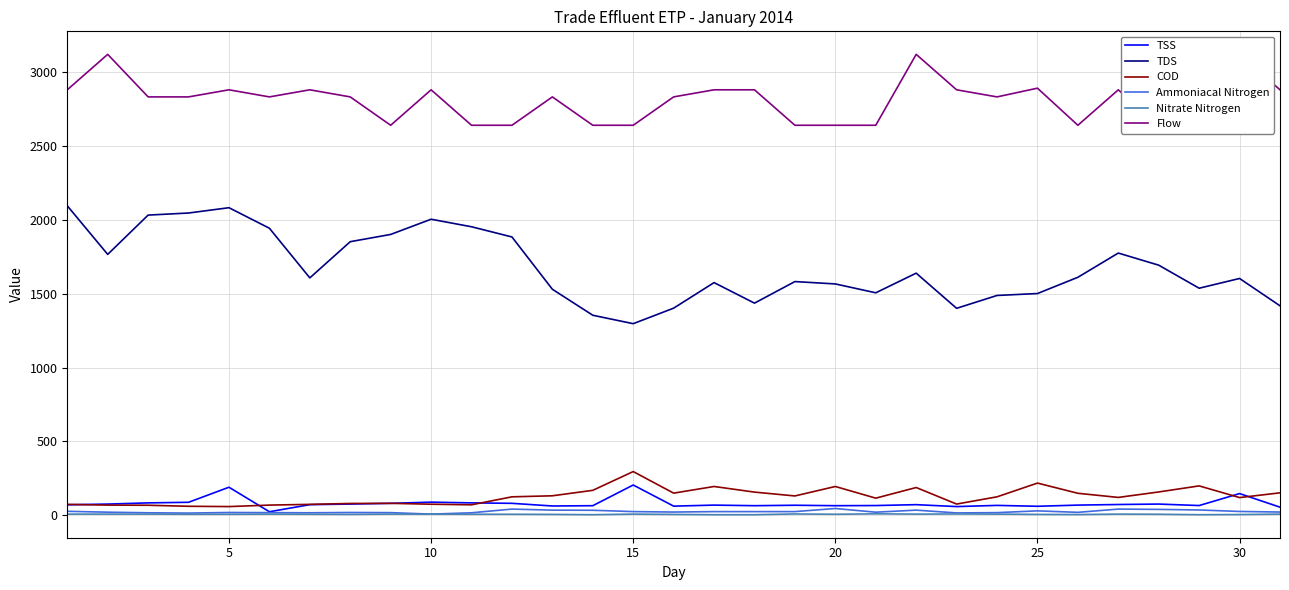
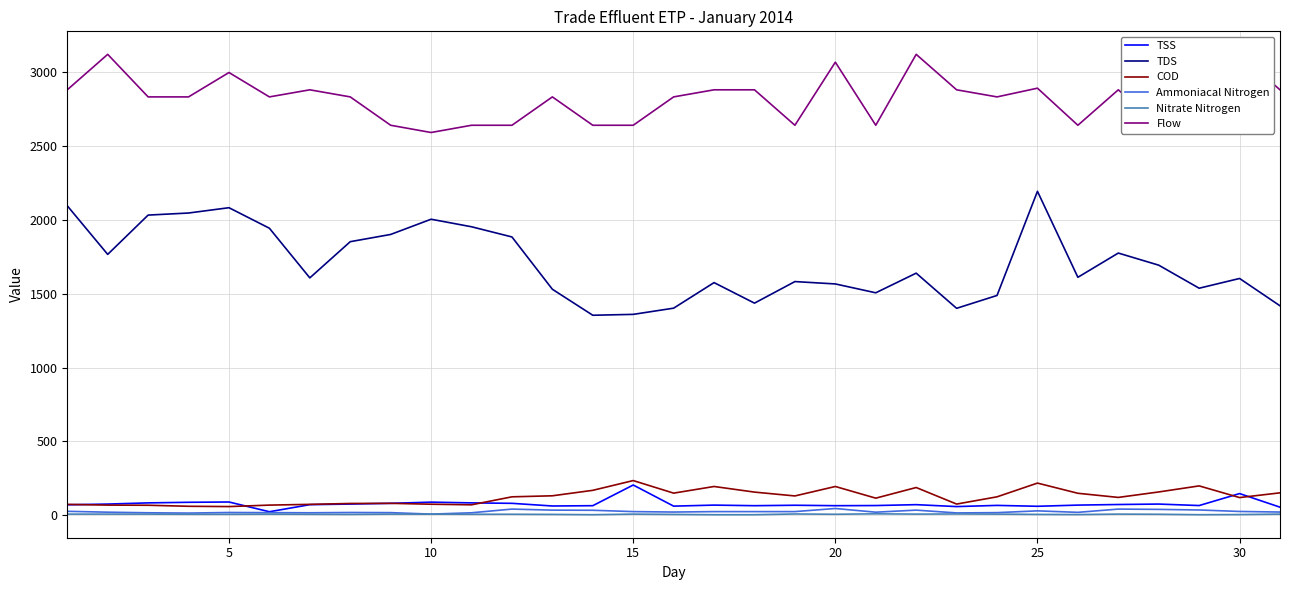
TSS, 5: 190 -> 90
Flow, 5: 2880 -> 3000
Flow, 10: 2880 -> 2590
TDS, 15: 1300 -> 1360
COD, 15: 300 -> 240
Flow, 20: 2640 -> 3070
TDS, 25: 1500 -> 2190
